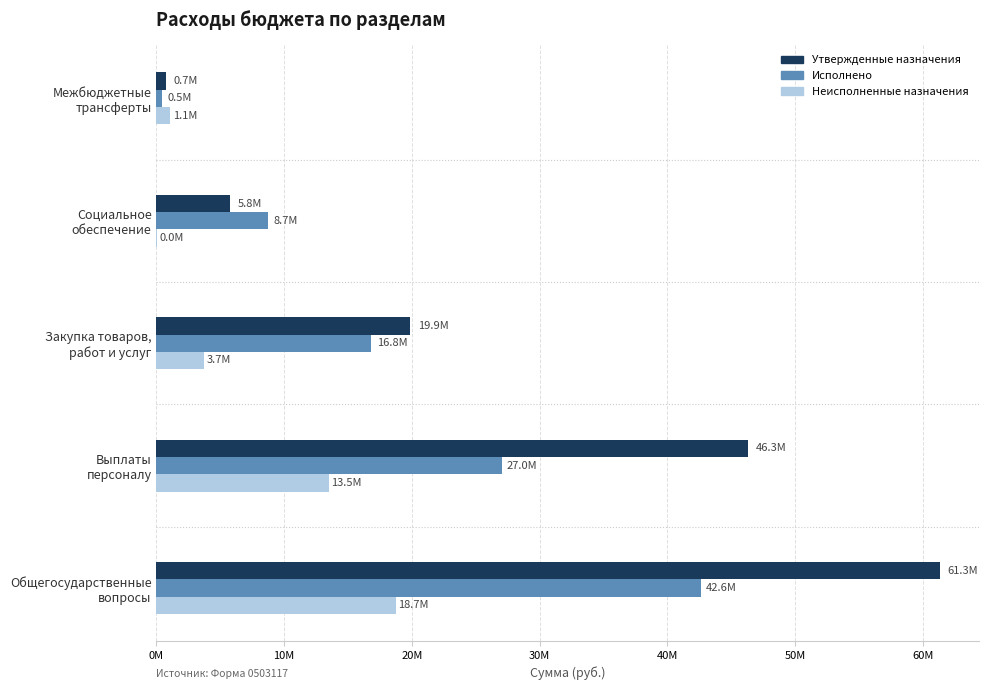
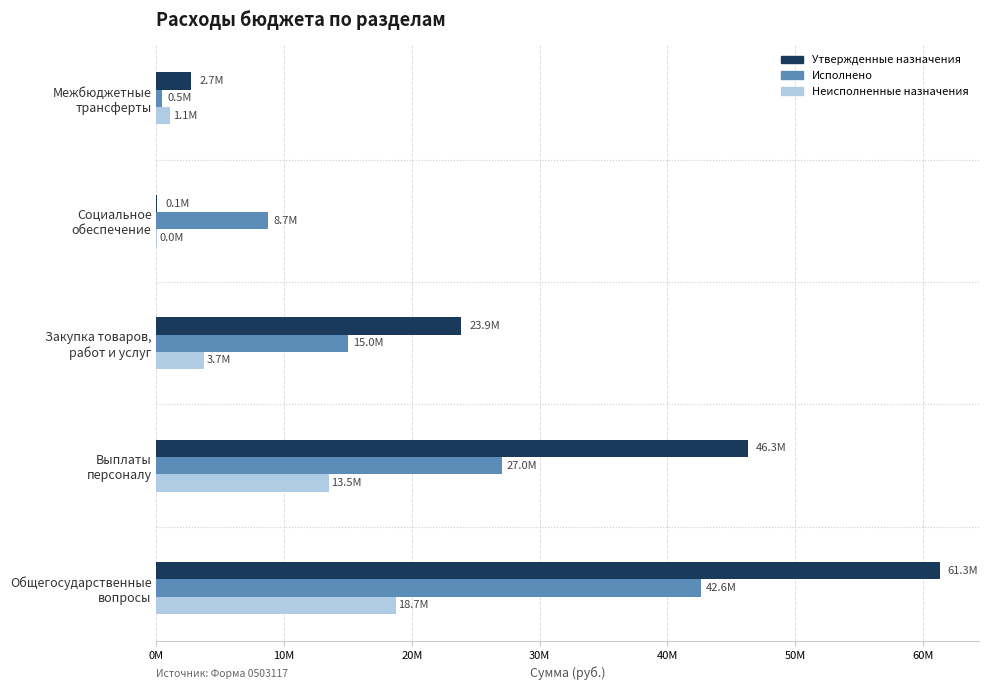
Утвержденные назначения, Межбюджетные трансферты: 0.7M -> 2.7M
Утвержденные назначения, Социальное обеспечение: 5.8M -> 0.1M
Утвержденные назначения, Закупка товаров, работ и услуг: 19.9M -> 23.9M
Исполнено, Закупка товаров, работ и услуг: 16.8M -> 15.0M
